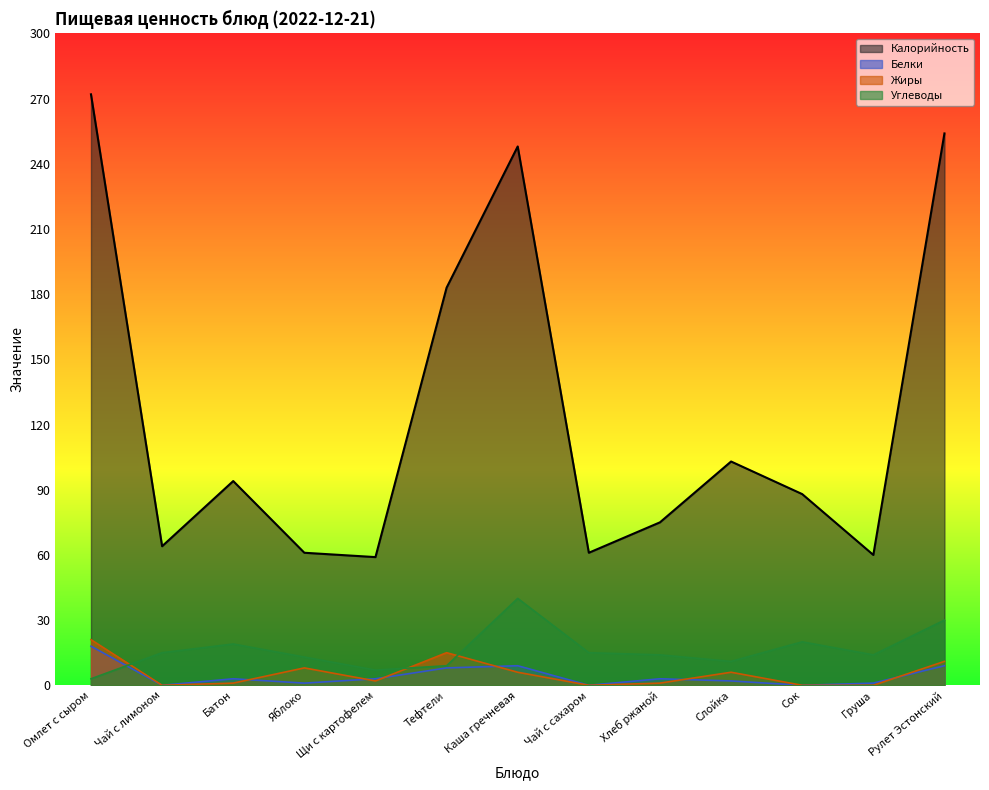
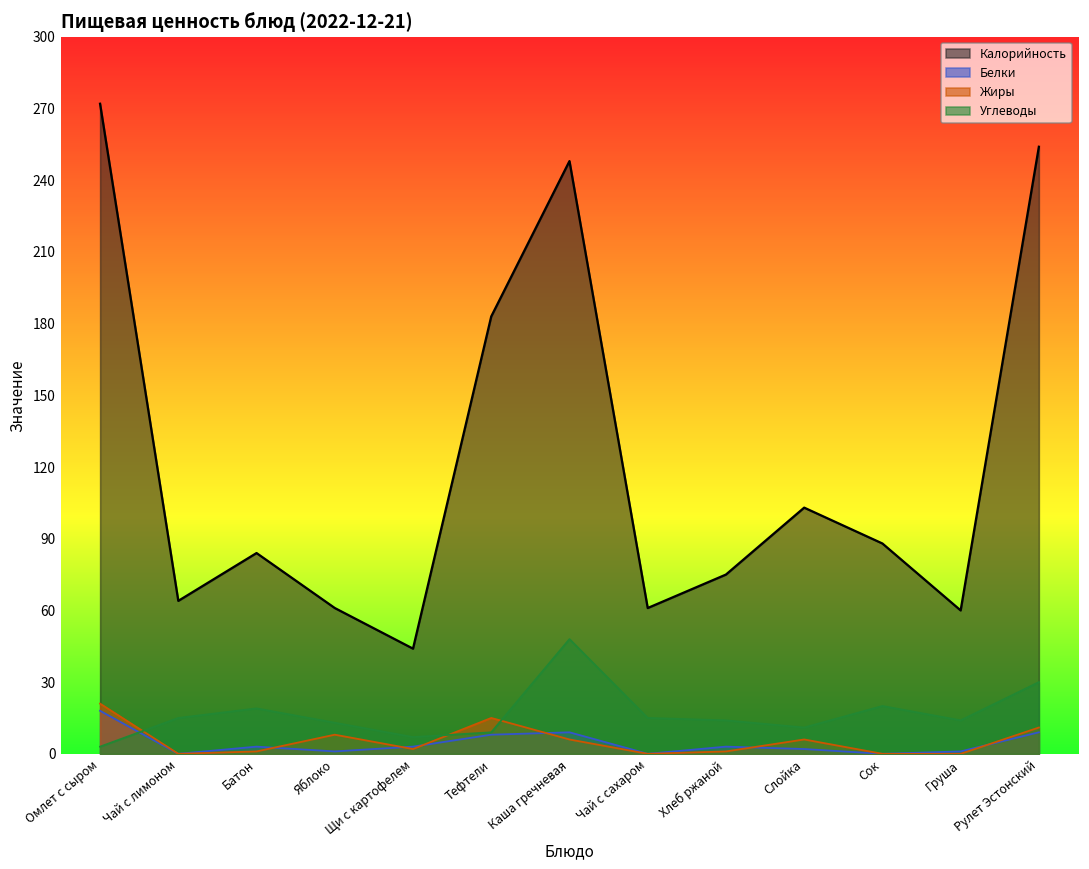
Калорийность, Батон: 94 -> 84
Калорийность, Щи с картофелем: 59 -> 44
Углеводы, Каша гречневая: 40 -> 48
